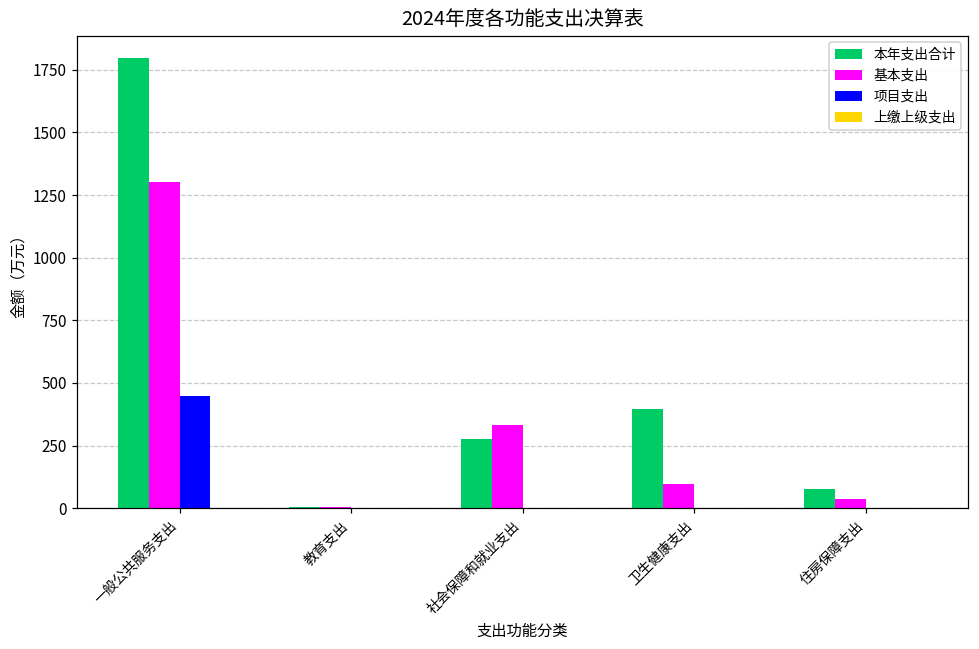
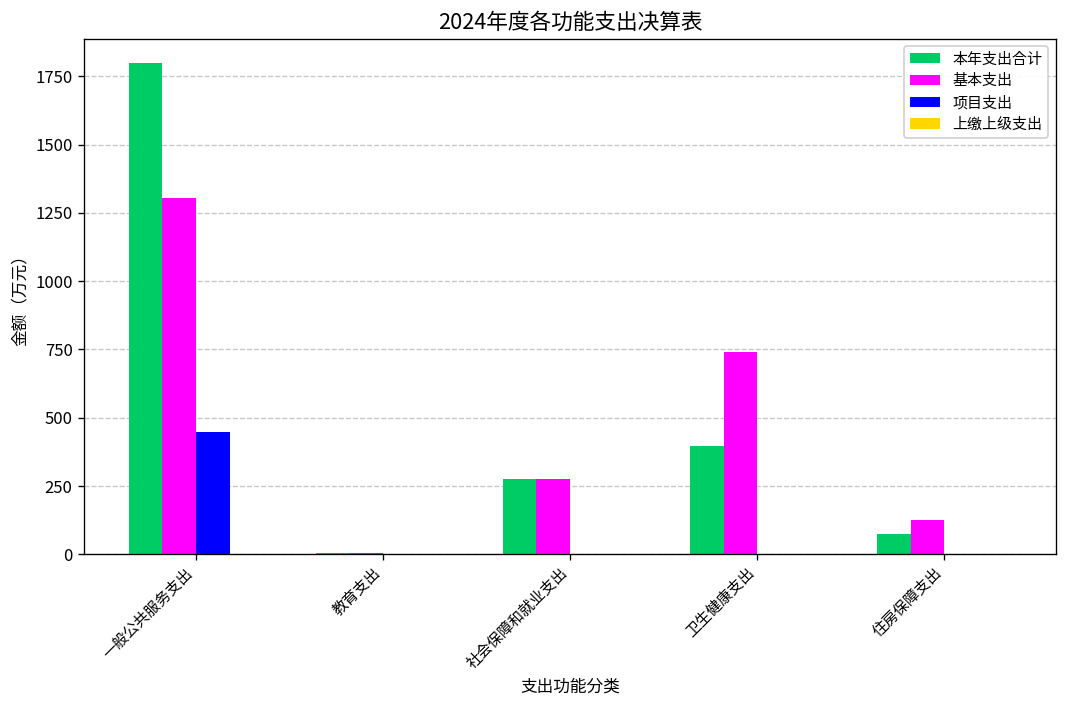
基本支出, 社会保障和就业支出: 330 -> 280
基本支出, 卫生健康支出: 100 -> 740
基本支出, 住房保障支出: 40 -> 130
